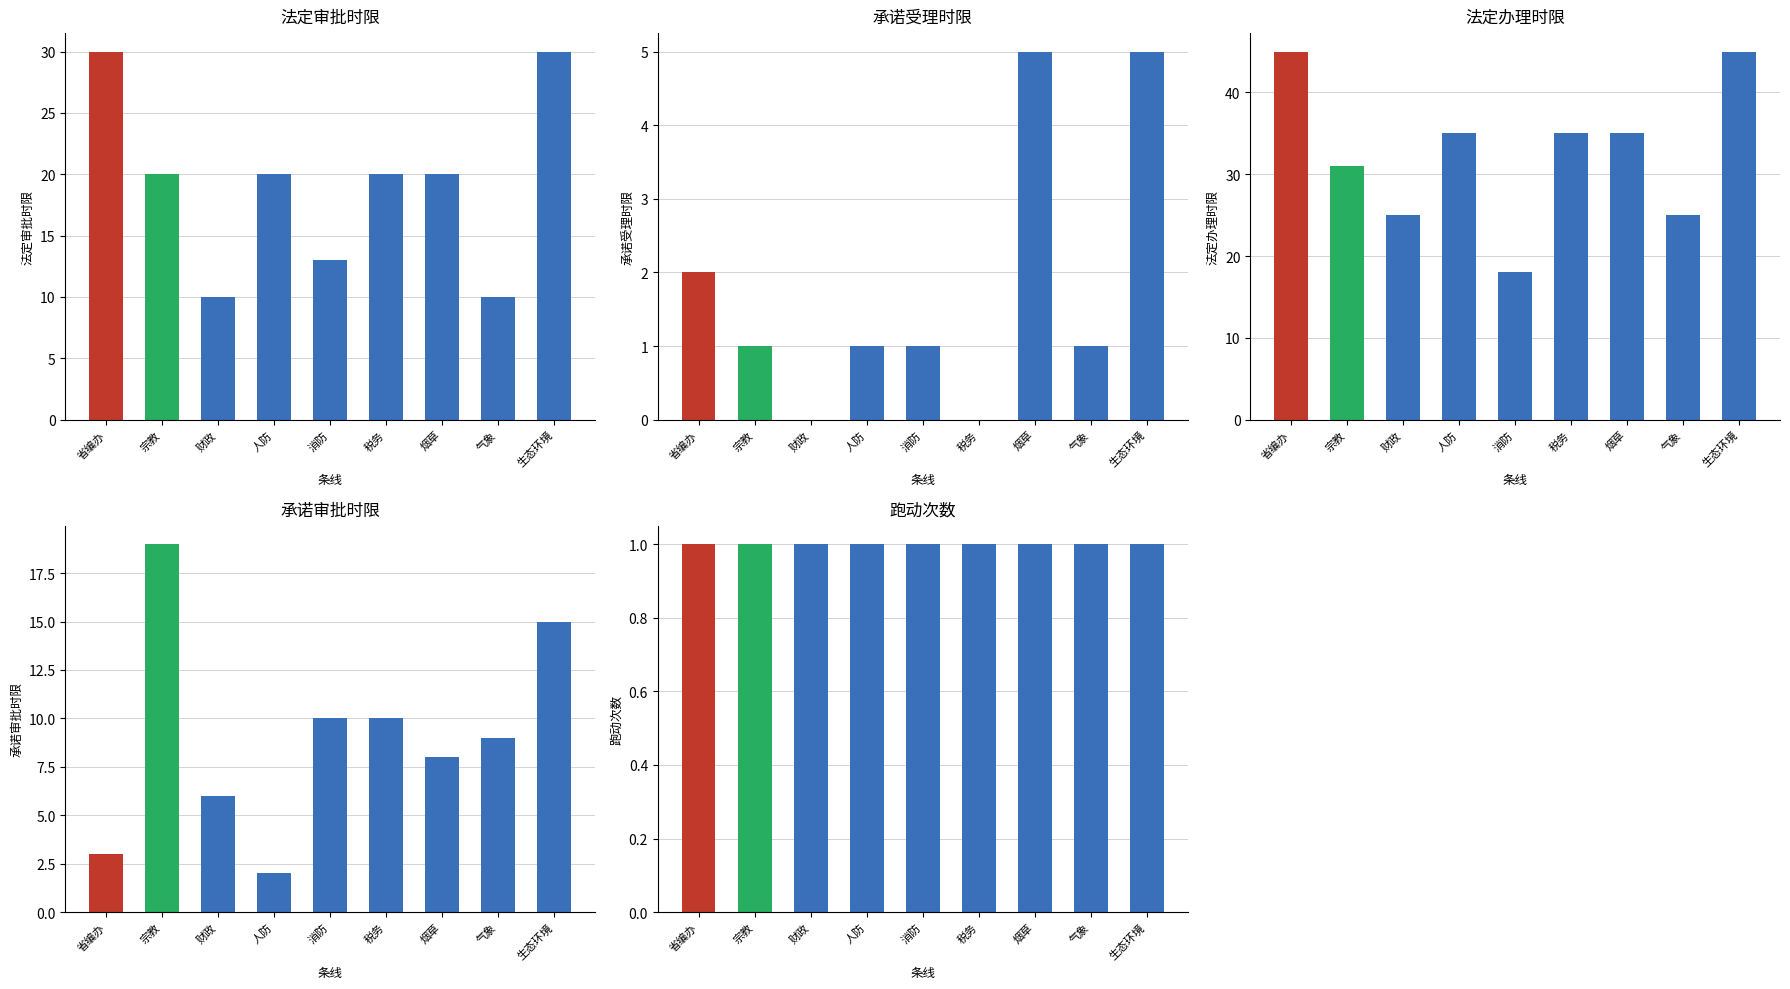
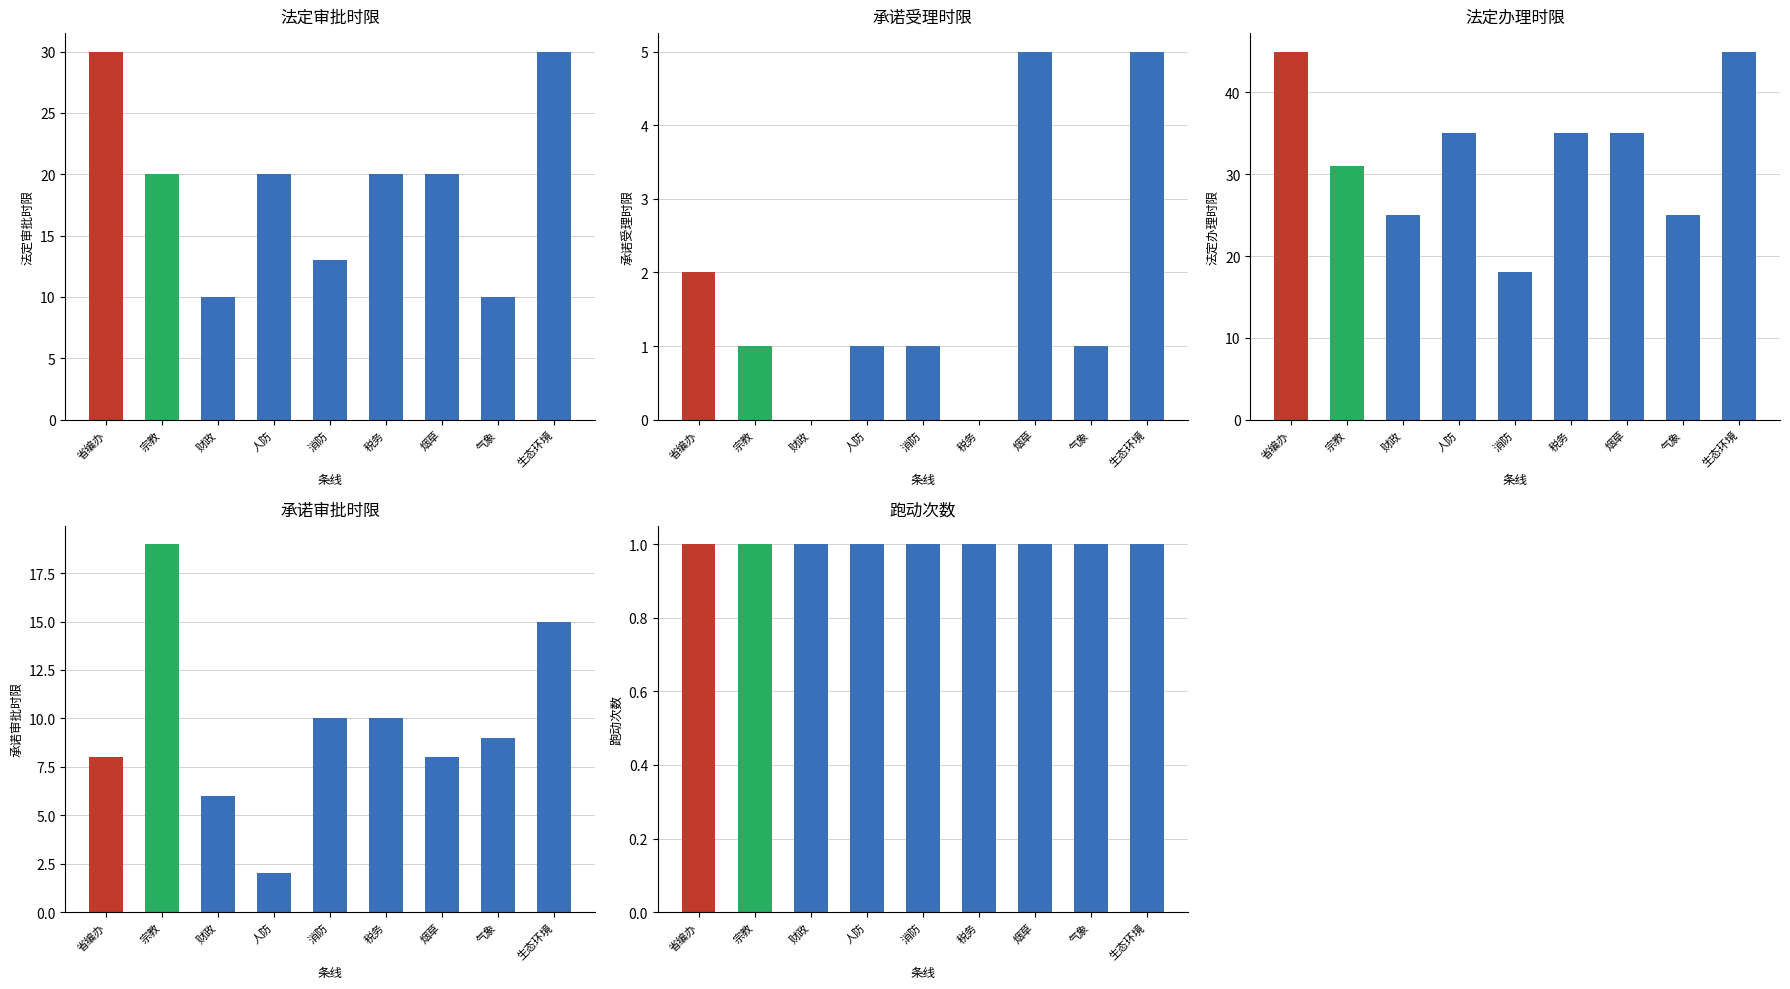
承诺审批时限, 省编办: 3 -> 8
